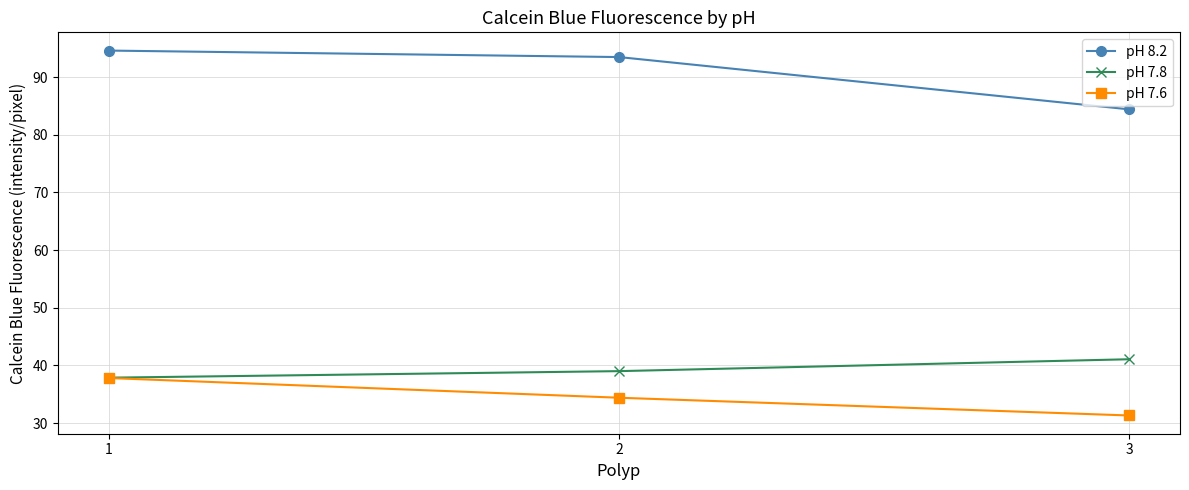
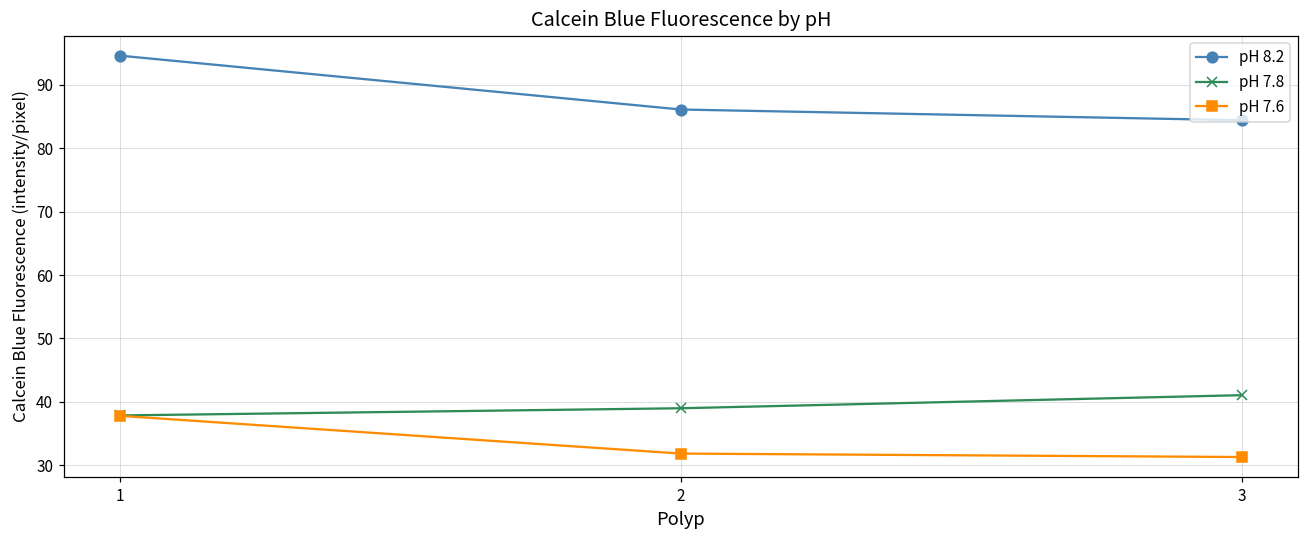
pH 8.2, 2: 93 -> 86
pH 7.6, 2: 34 -> 32
